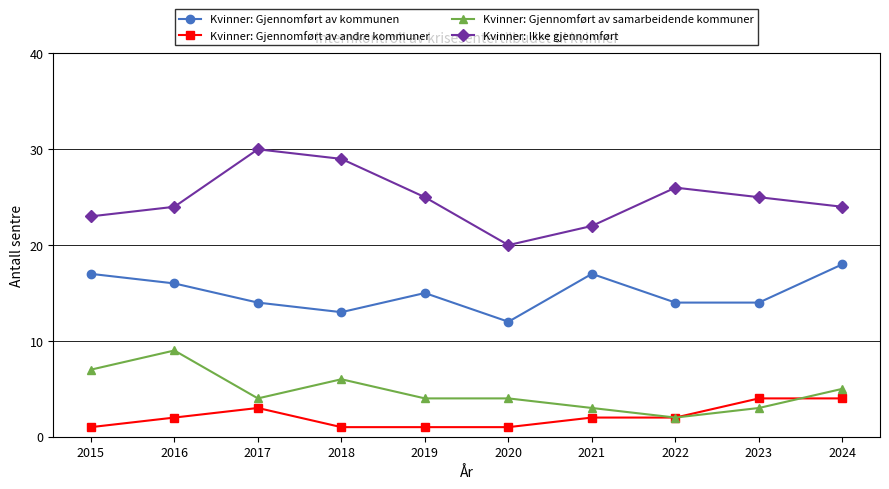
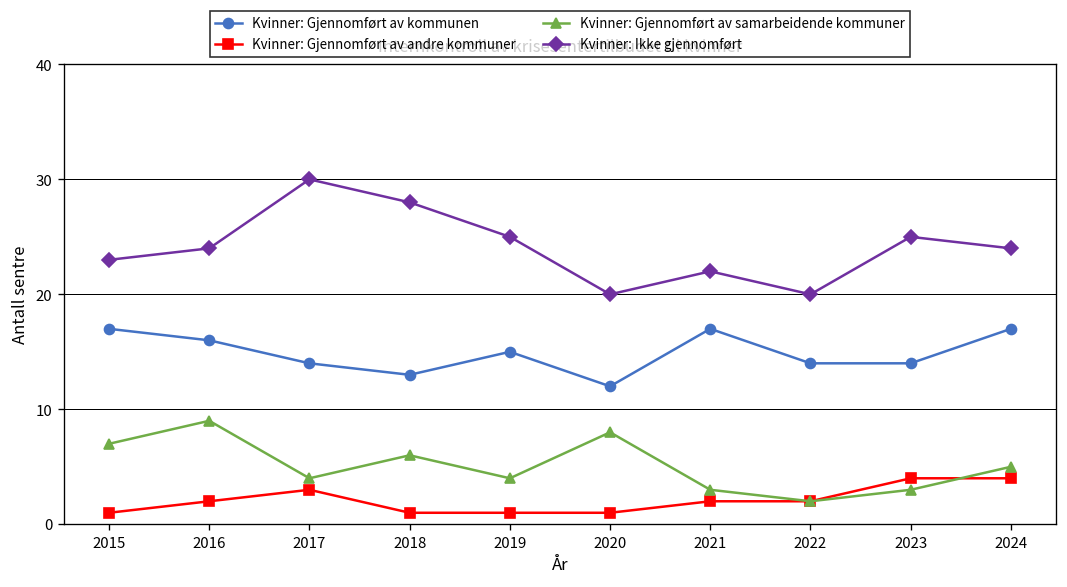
Kvinner: Ikke gjennomført, 2018: 29 -> 28
Kvinner: Gjennomført av samarbeidende kommuner, 2020: 4 -> 8
Kvinner: Ikke gjennomført, 2022: 26 -> 20
Kvinner: Gjennomført av kommunen, 2024: 18 -> 17
